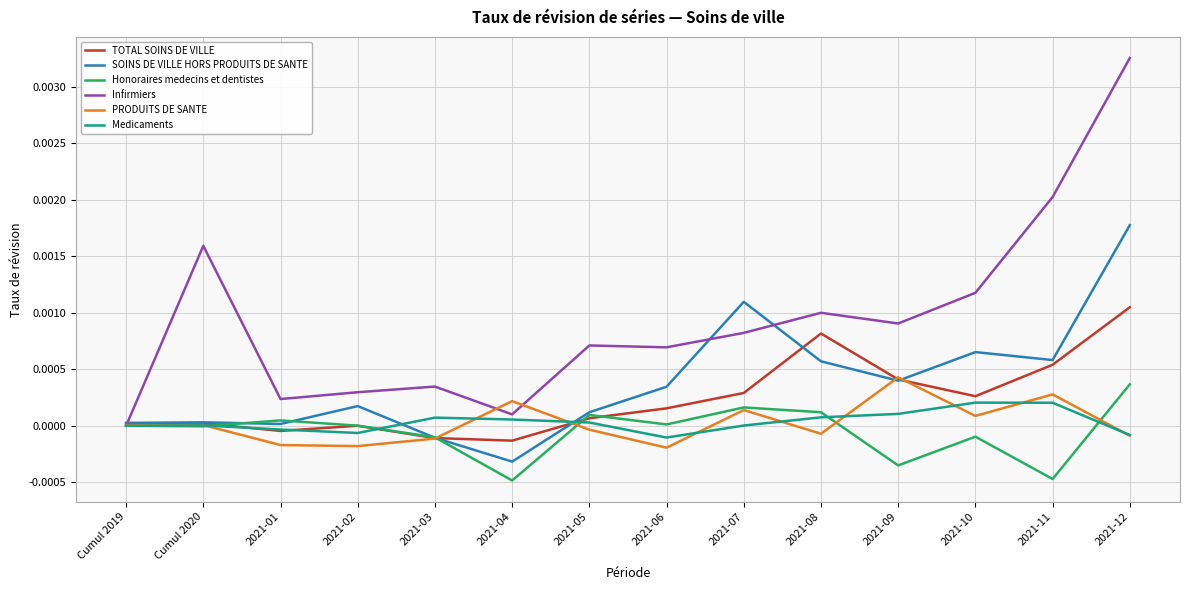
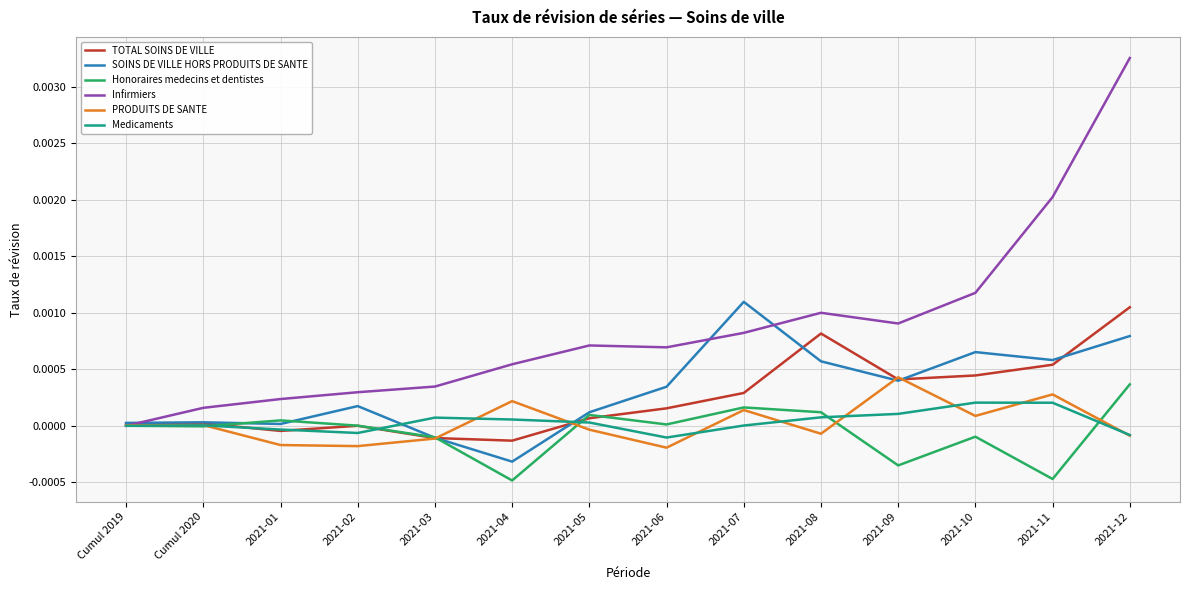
Infirmiers, Cumul 2020: 0.00159 -> 0.00016
Infirmiers, 2021-04: 0.00010 -> 0.00054
TOTAL SOINS DE VILLE, 2021-10: 0.00026 -> 0.00045
SOINS DE VILLE HORS PRODUITS DE SANTE, 2021-12: 0.00178 -> 0.00080
